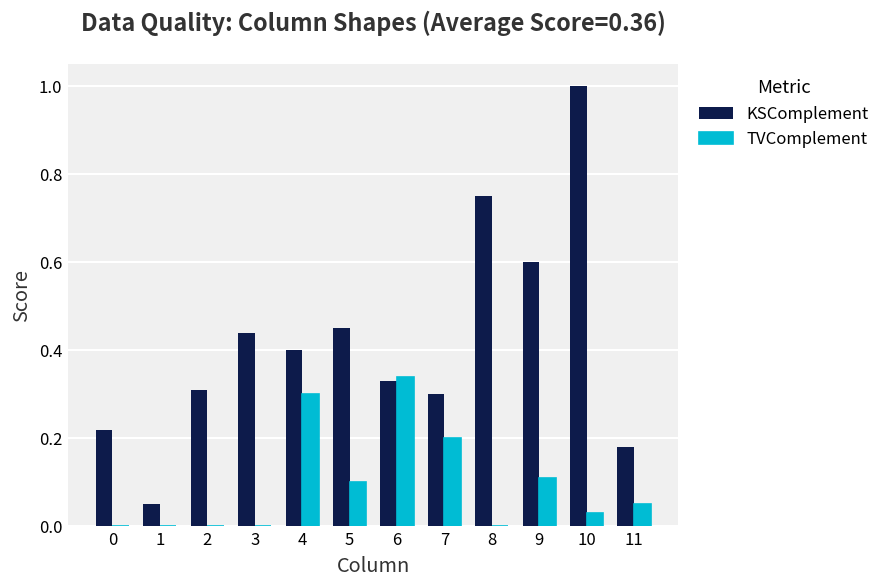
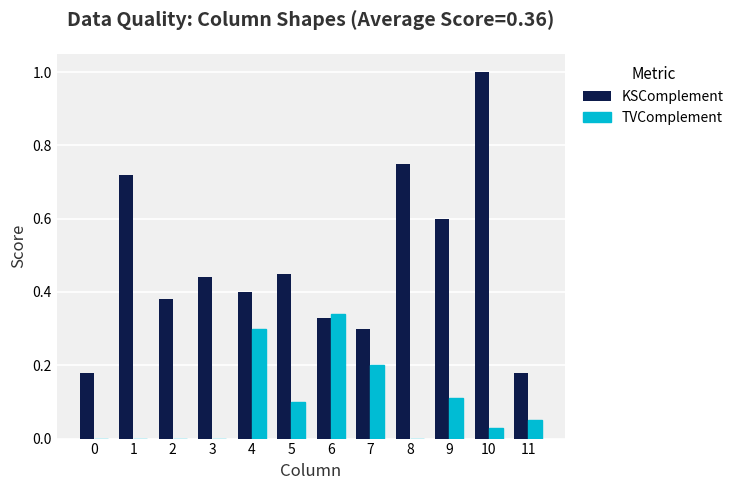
KSComplement, 0: 0.22 -> 0.18
KSComplement, 1: 0.05 -> 0.72
KSComplement, 2: 0.31 -> 0.38
